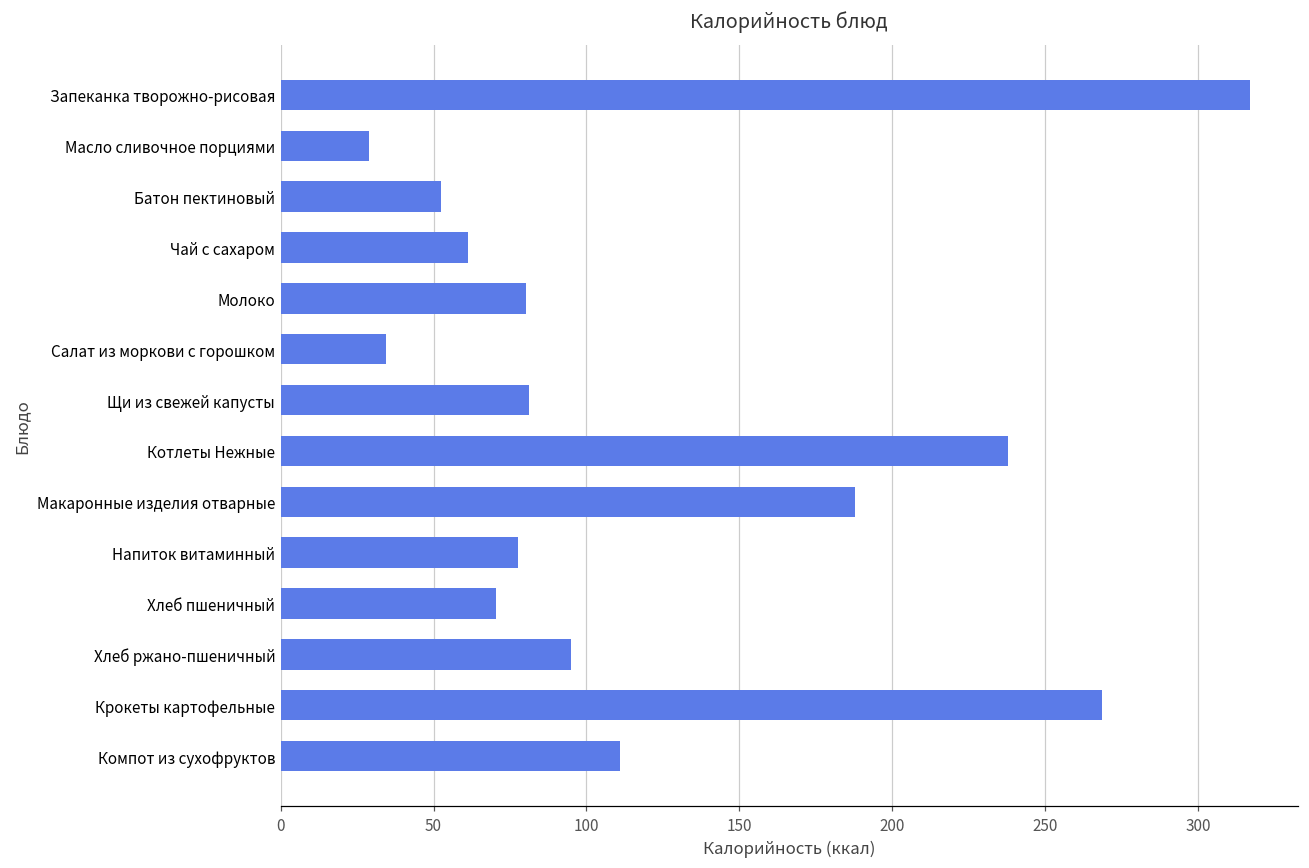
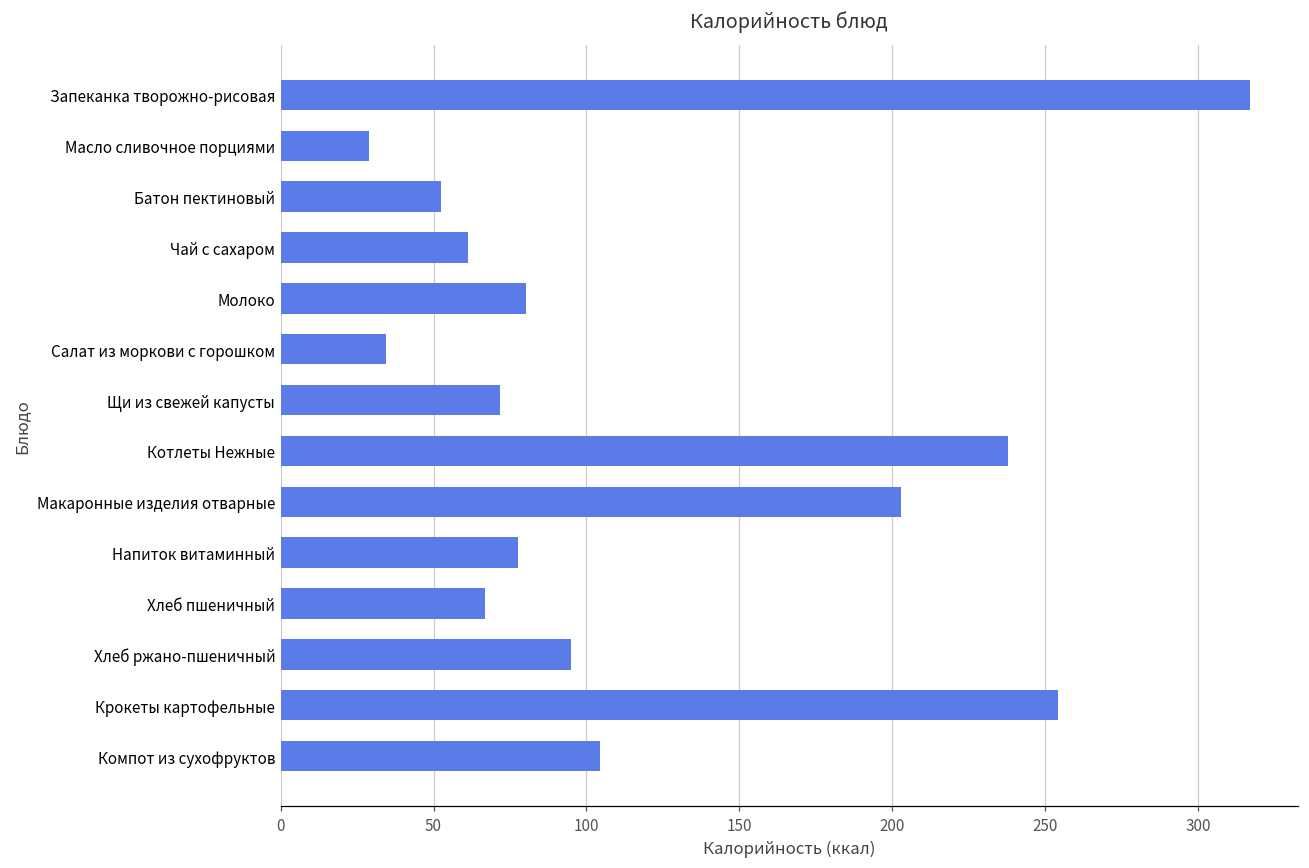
Щи из свежей капусты: 81 -> 72
Макаронные изделия отварные: 188 -> 203
Хлеб пшеничный: 70 -> 67
Крокеты картофельные: 269 -> 254
Компот из сухофруктов: 111 -> 104
